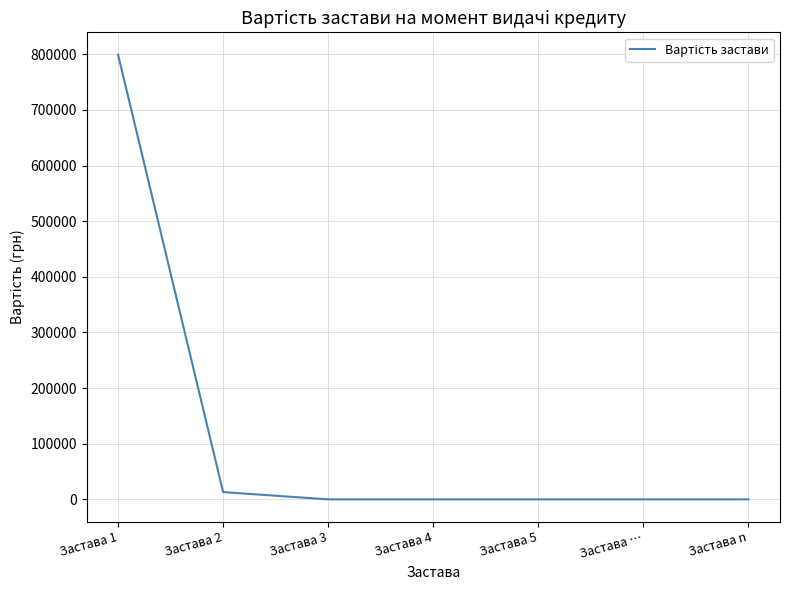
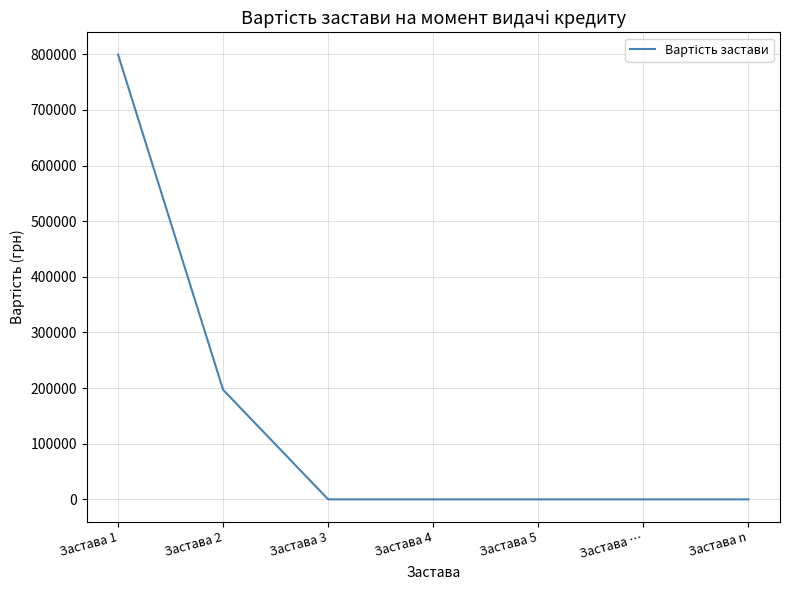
Застава 2: 10000 -> 200000
